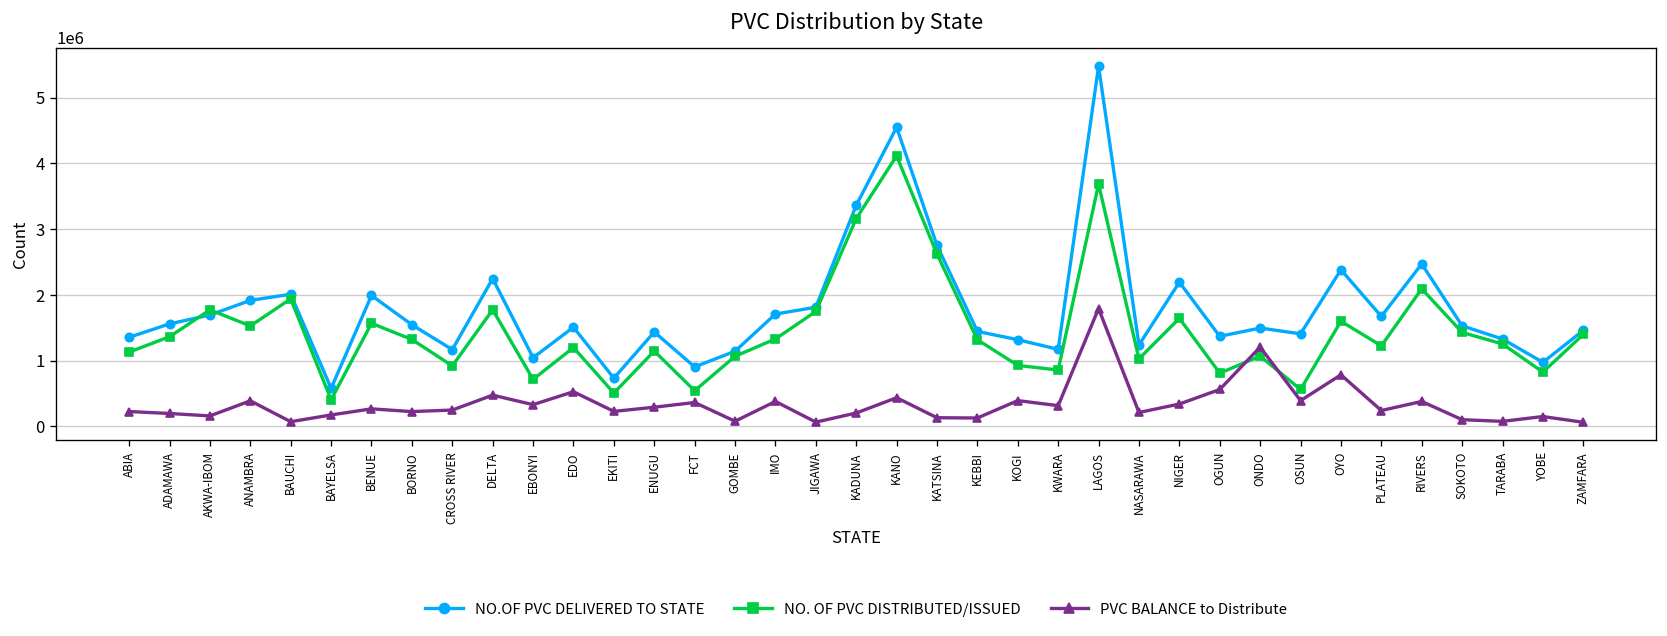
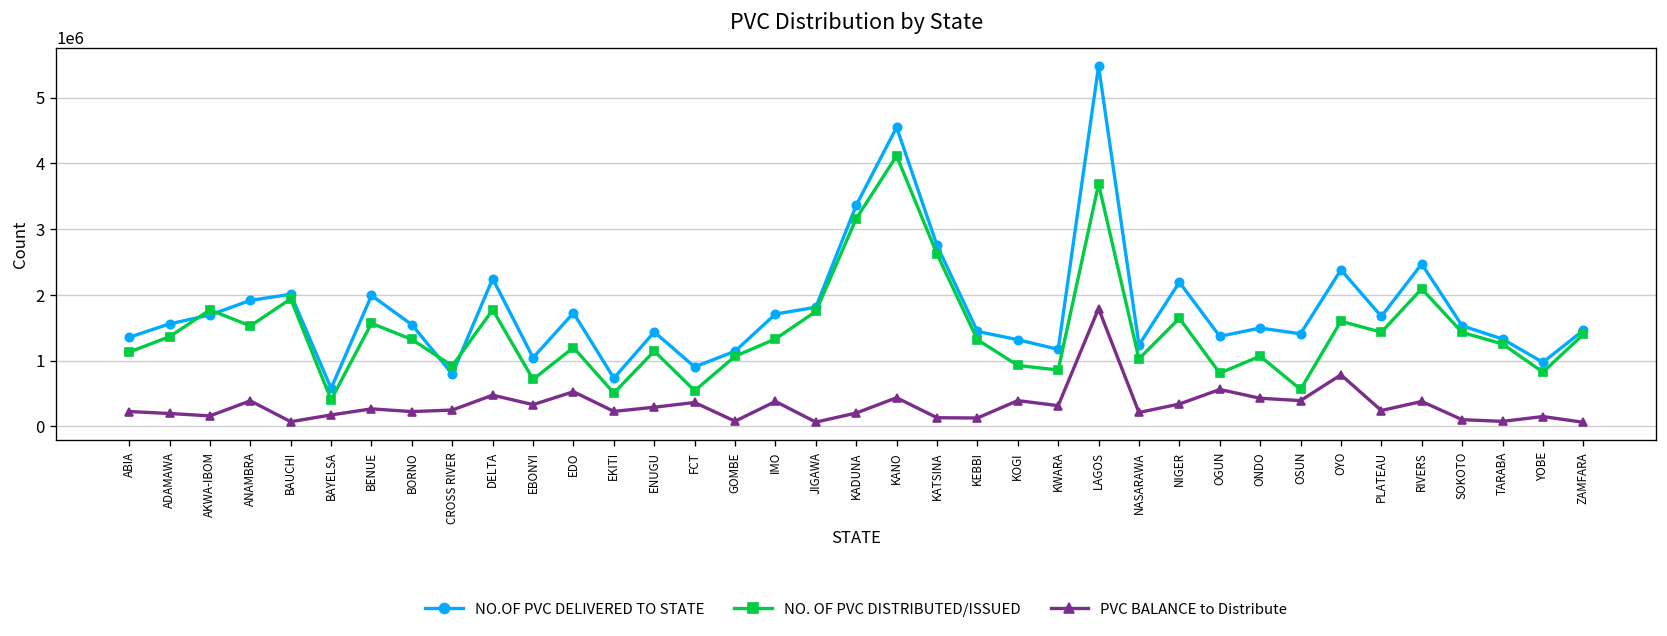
NO.OF PVC DELIVERED TO STATE, CROSS RIVER: 1200000 -> 800000
NO.OF PVC DELIVERED TO STATE, EDO: 1500000 -> 1700000
PVC BALANCE to Distribute, ONDO: 1200000 -> 400000
NO. OF PVC DISTRIBUTED/ISSUED, PLATEAU: 1200000 -> 1400000
